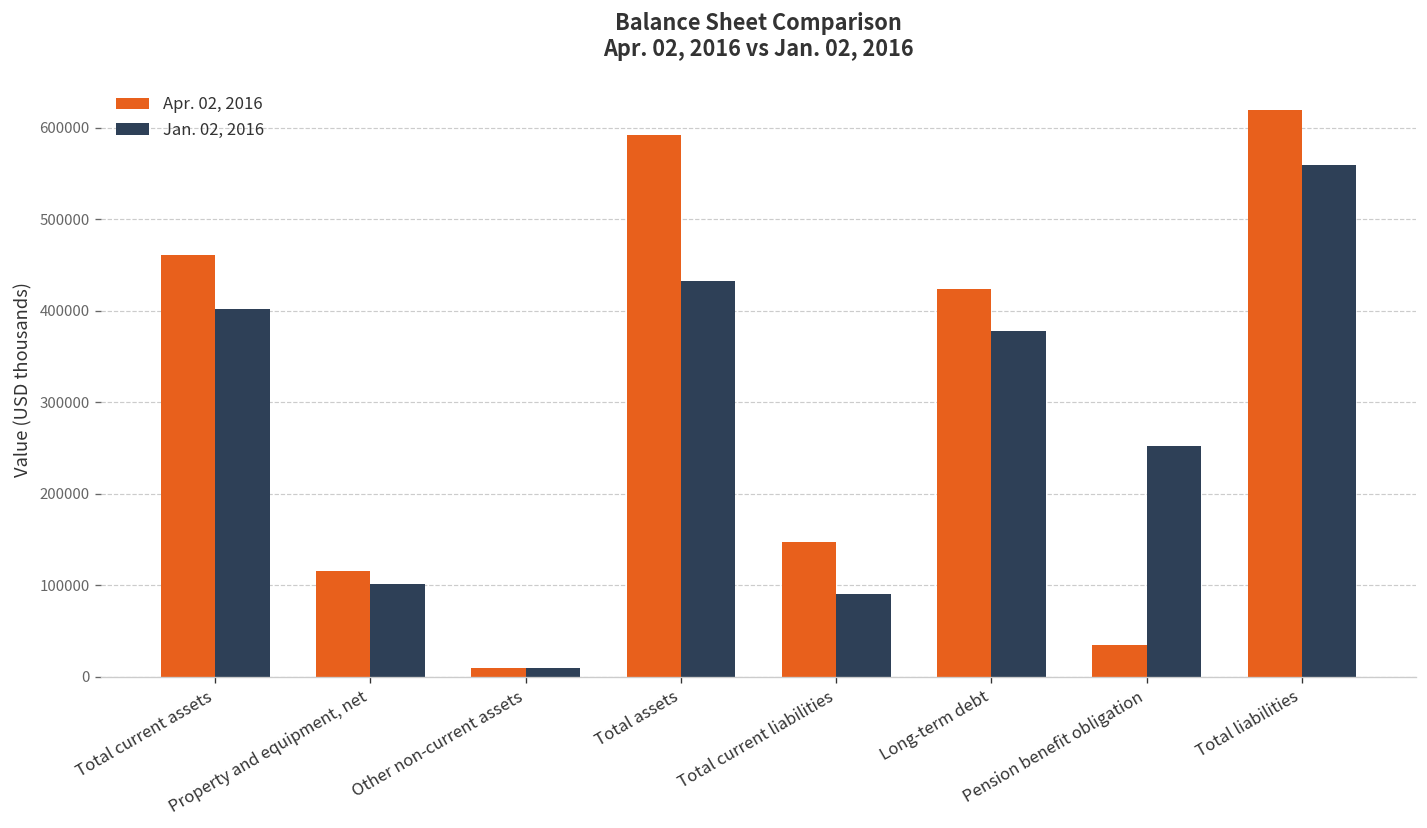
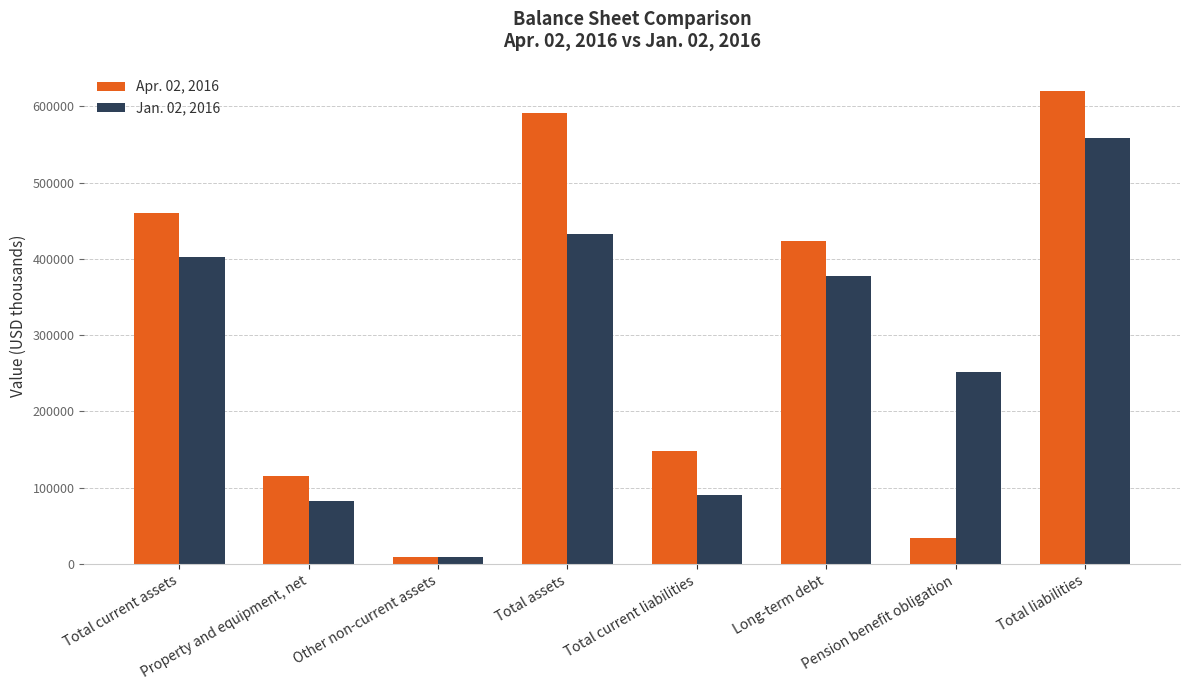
Jan. 02, 2016, Property and equipment, net: 100000 -> 80000
